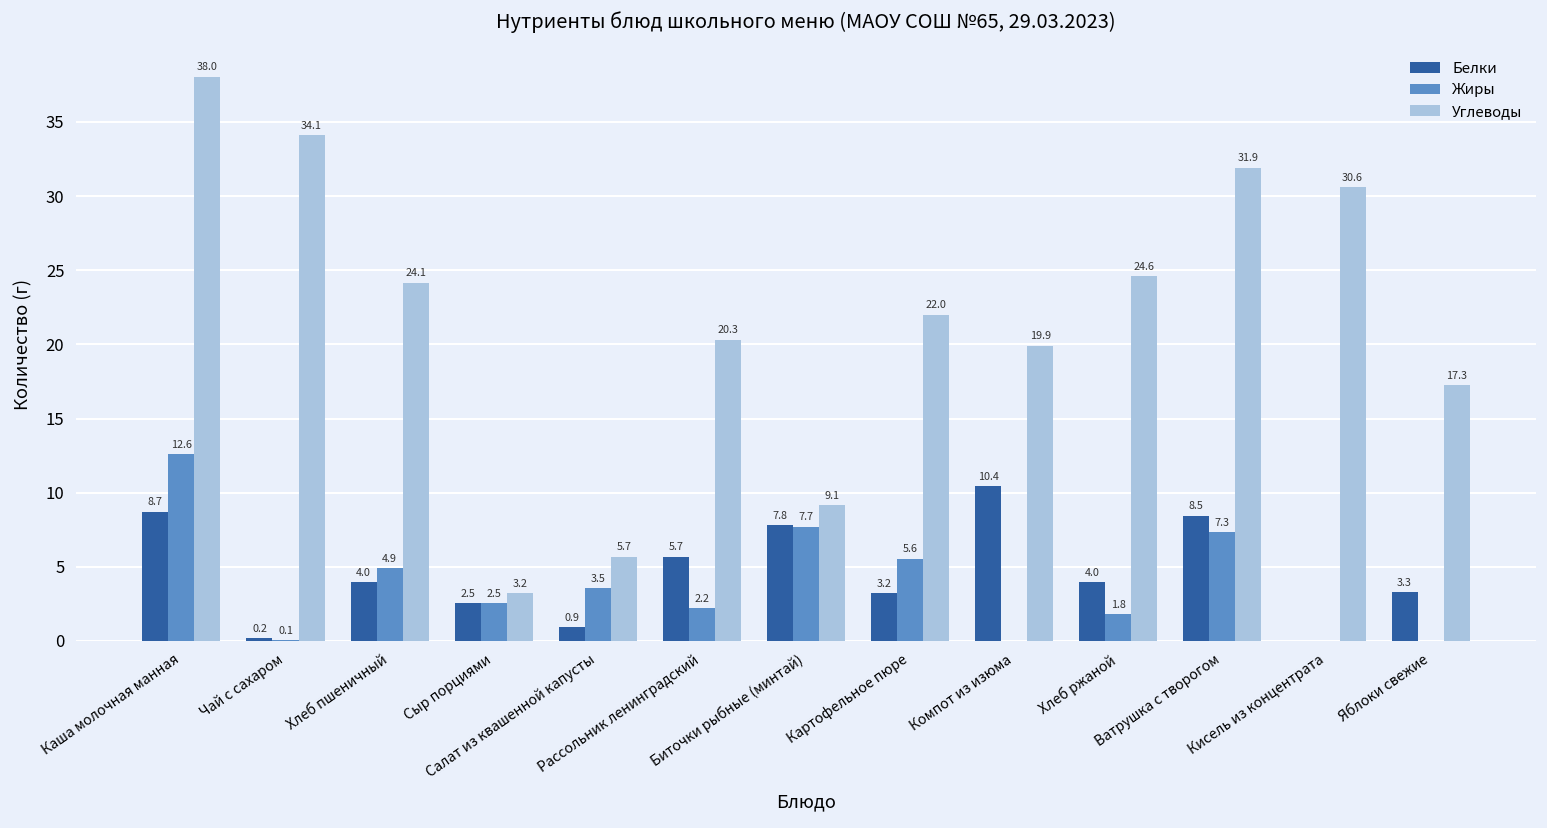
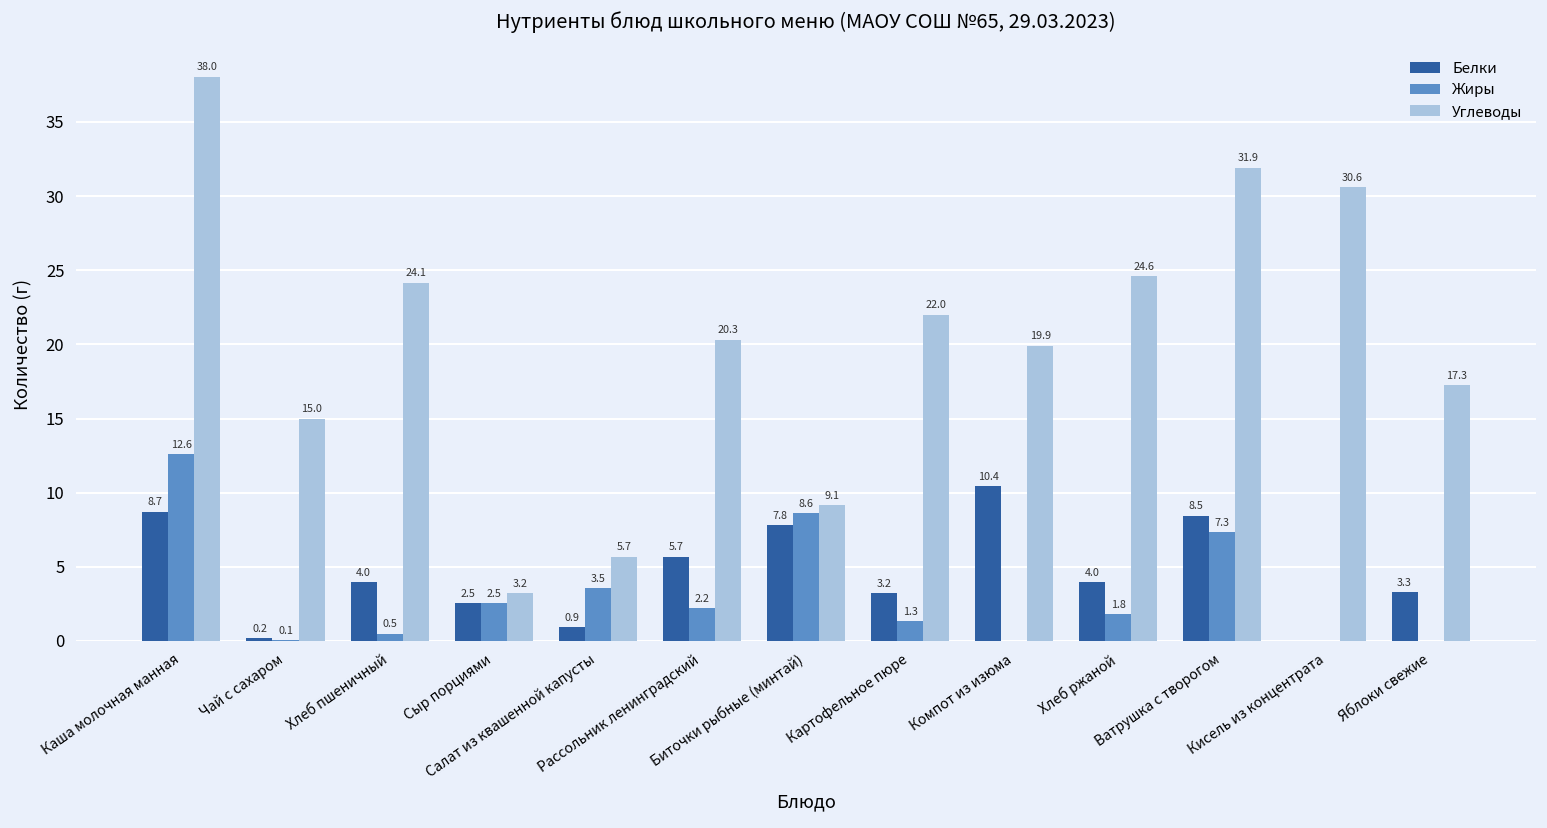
Углеводы, Чай с сахаром: 34.1 -> 15.0
Жиры, Хлеб пшеничный: 4.9 -> 0.5
Жиры, Биточки рыбные (минтай): 7.7 -> 8.6
Жиры, Картофельное пюре: 5.6 -> 1.3
